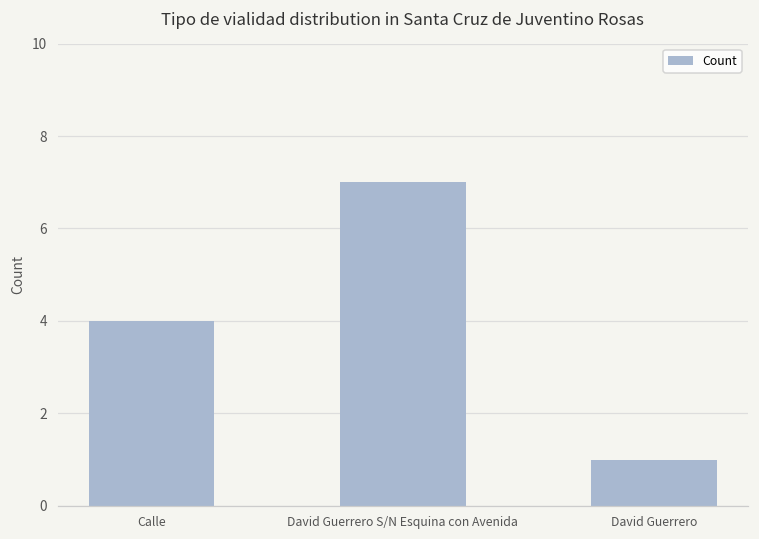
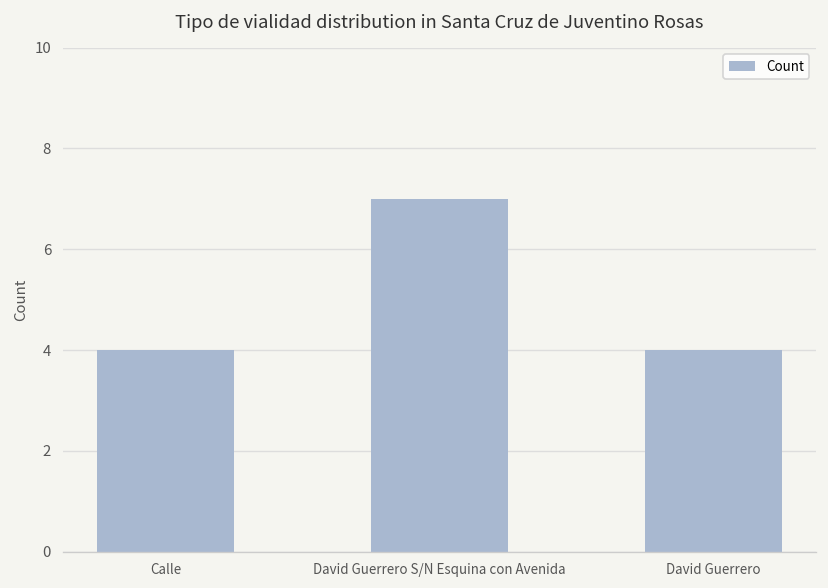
David Guerrero: 1 -> 4
